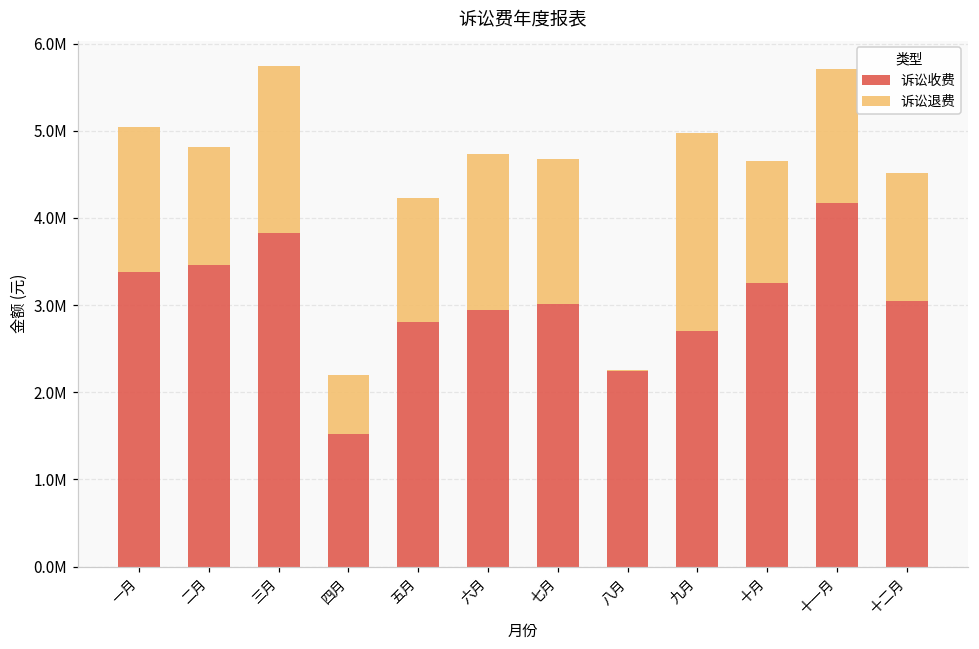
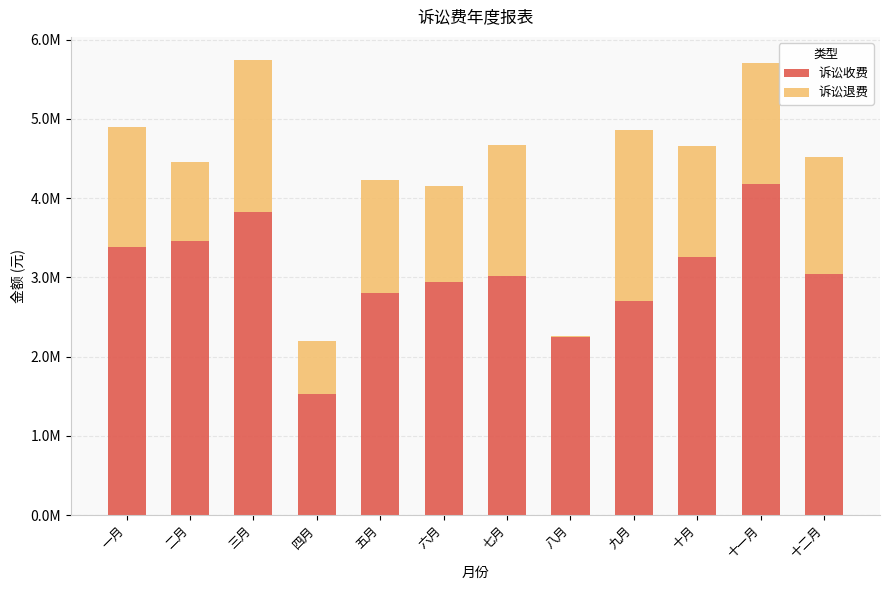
诉讼退费, 一月: 1700000 -> 1500000
诉讼退费, 二月: 1400000 -> 1000000
诉讼退费, 六月: 1800000 -> 1200000
诉讼退费, 九月: 2300000 -> 2100000
